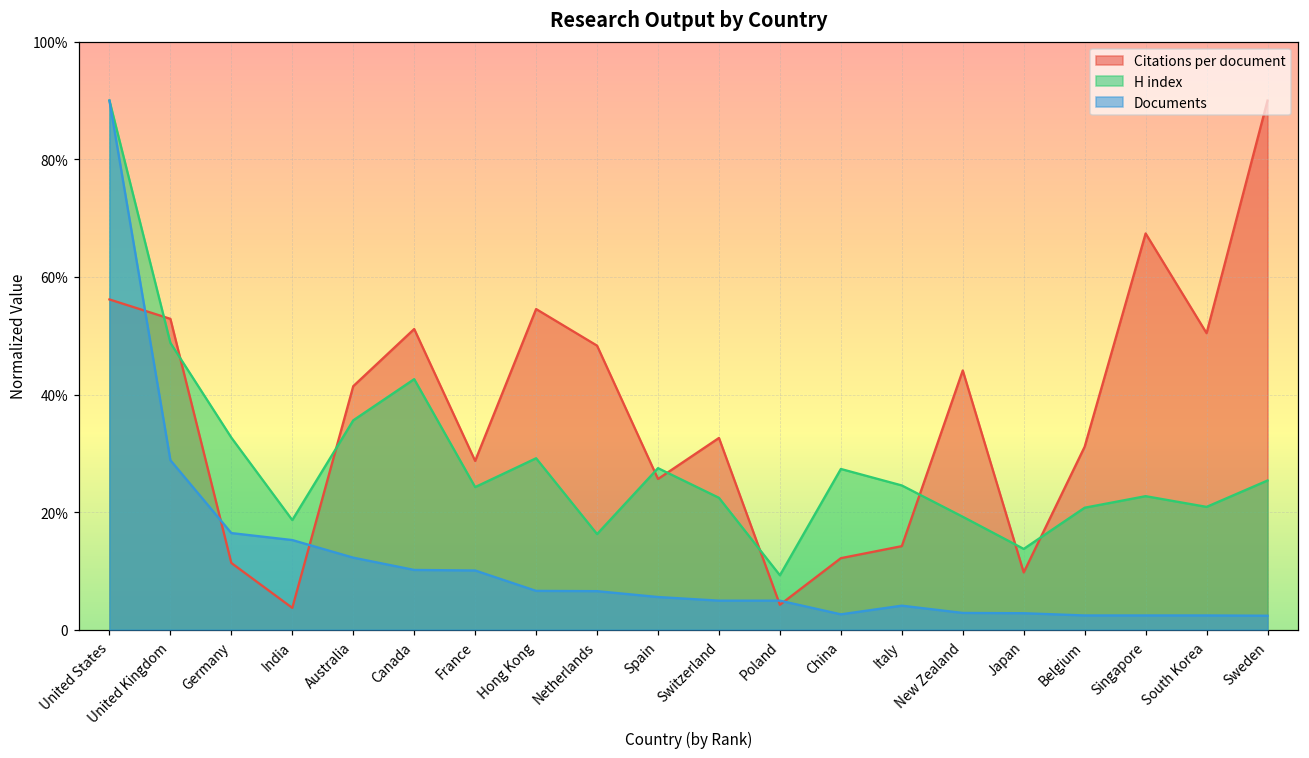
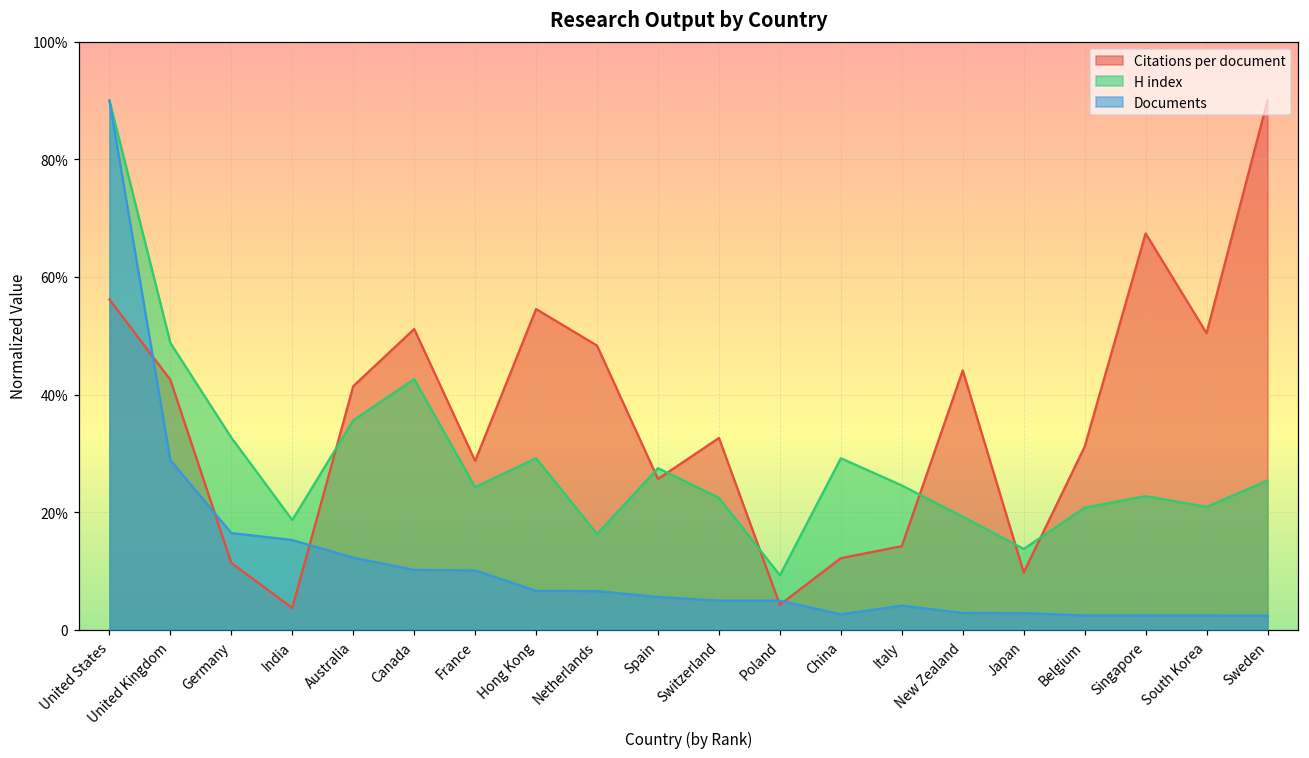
Citations per document, United Kingdom: 53% -> 42%
H index, China: 27% -> 29%
